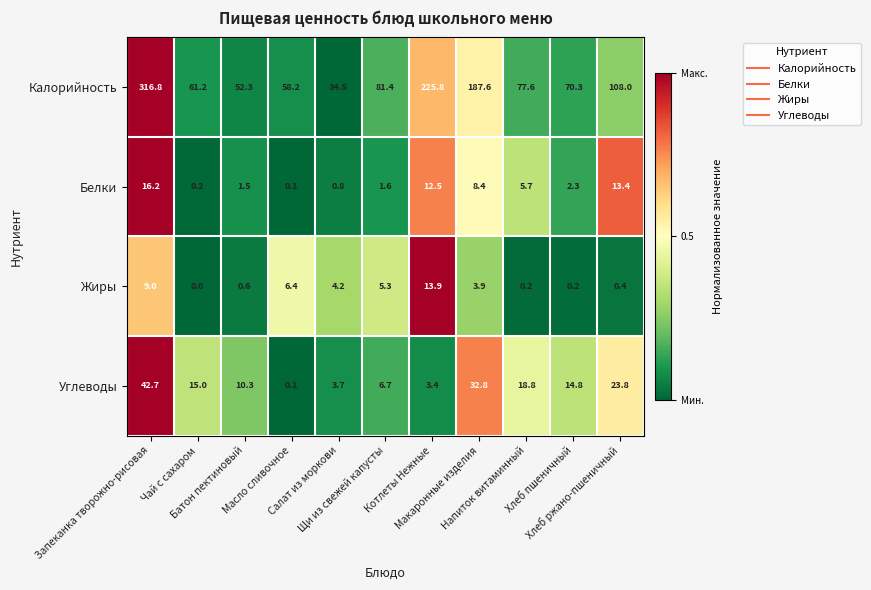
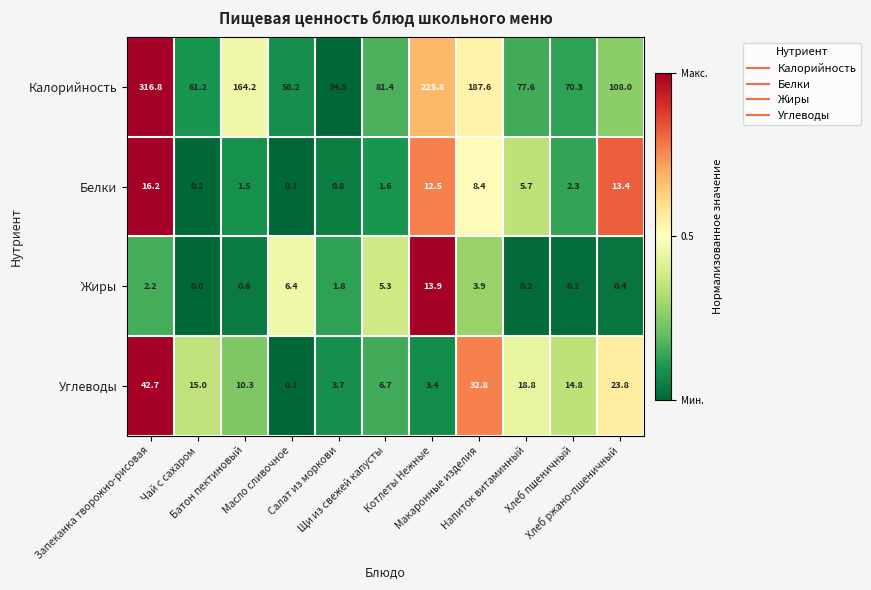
Калорийность, Батон пектиновый: 52.3 -> 164.2
Жиры, Запеканка творожно-рисовая: 9.0 -> 2.2
Жиры, Салат из моркови: 4.2 -> 1.8
